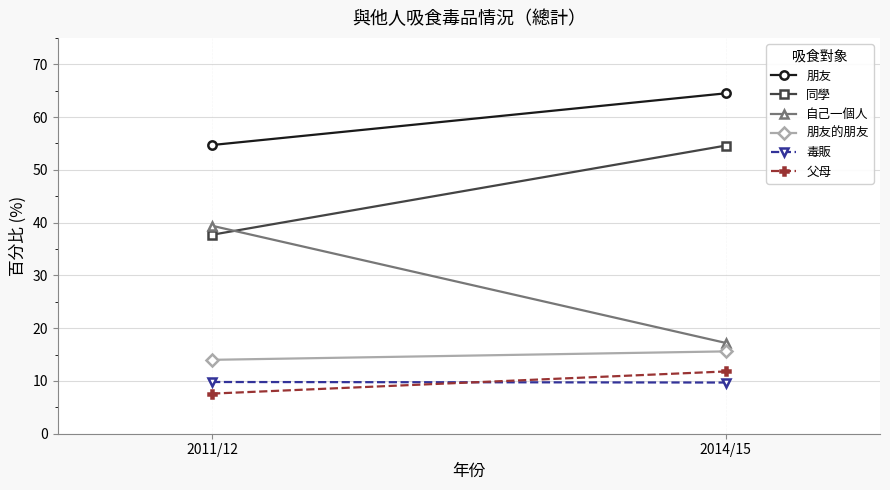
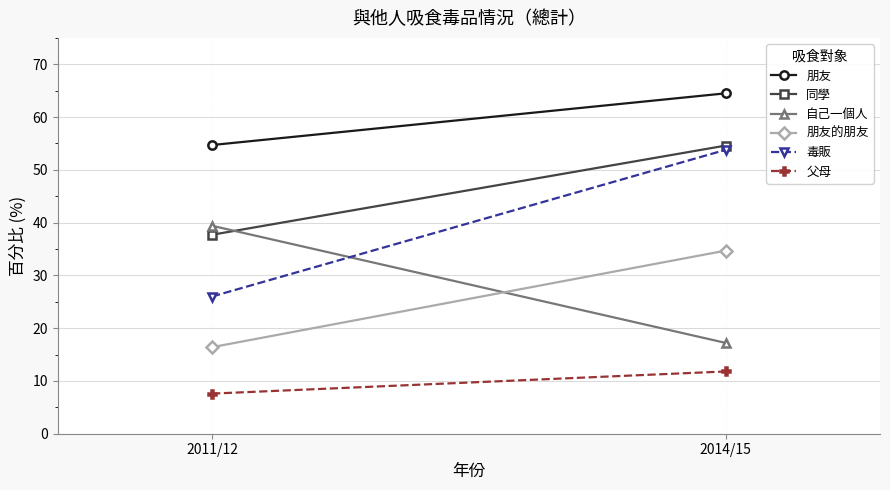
朋友的朋友, 2011/12: 14 -> 16
毒販, 2011/12: 10 -> 26
朋友的朋友, 2014/15: 16 -> 35
毒販, 2014/15: 10 -> 54
